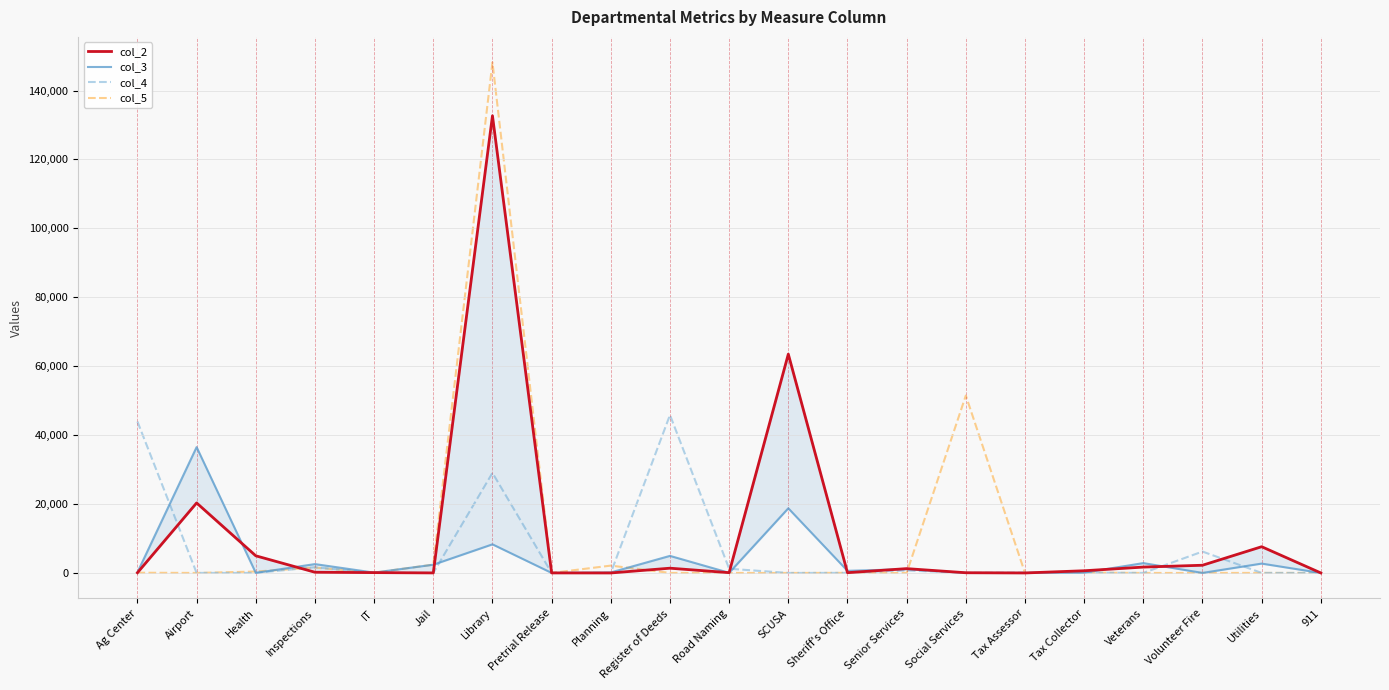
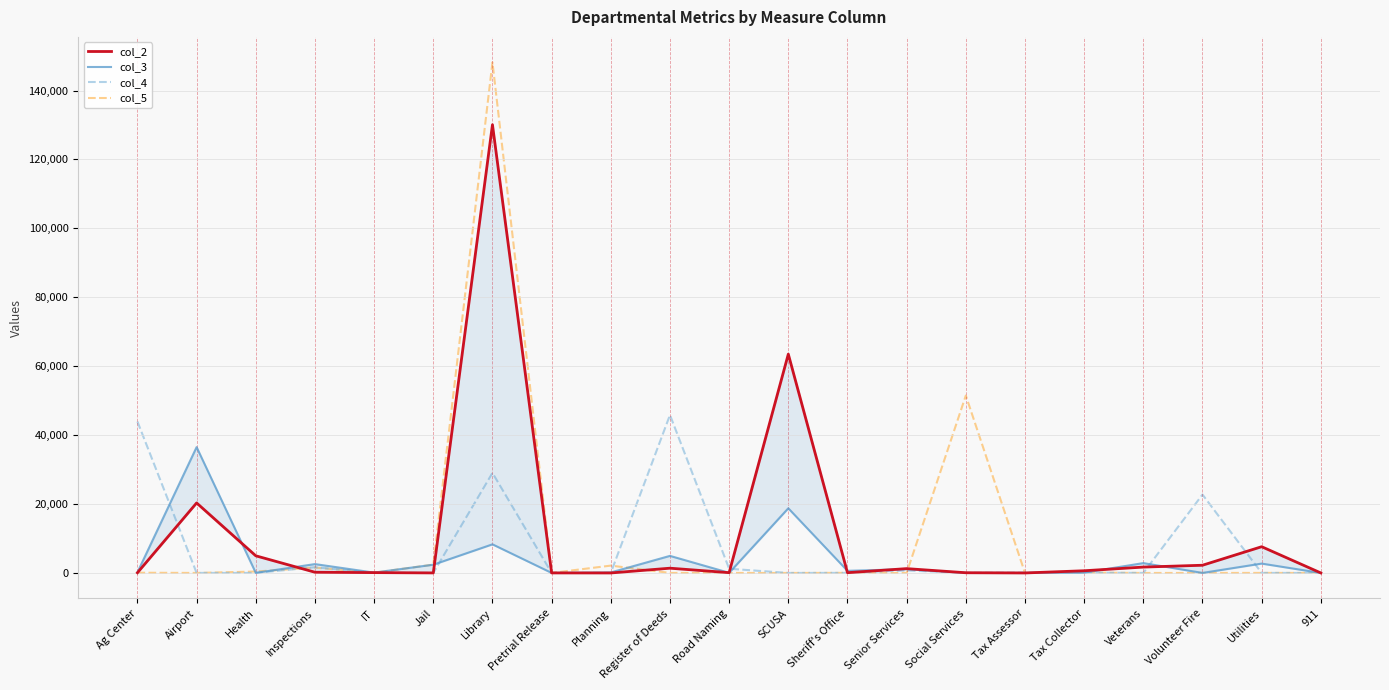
col_2, Library: 133,000 -> 130,000
col_4, Volunteer Fire: 6,000 -> 23,000
